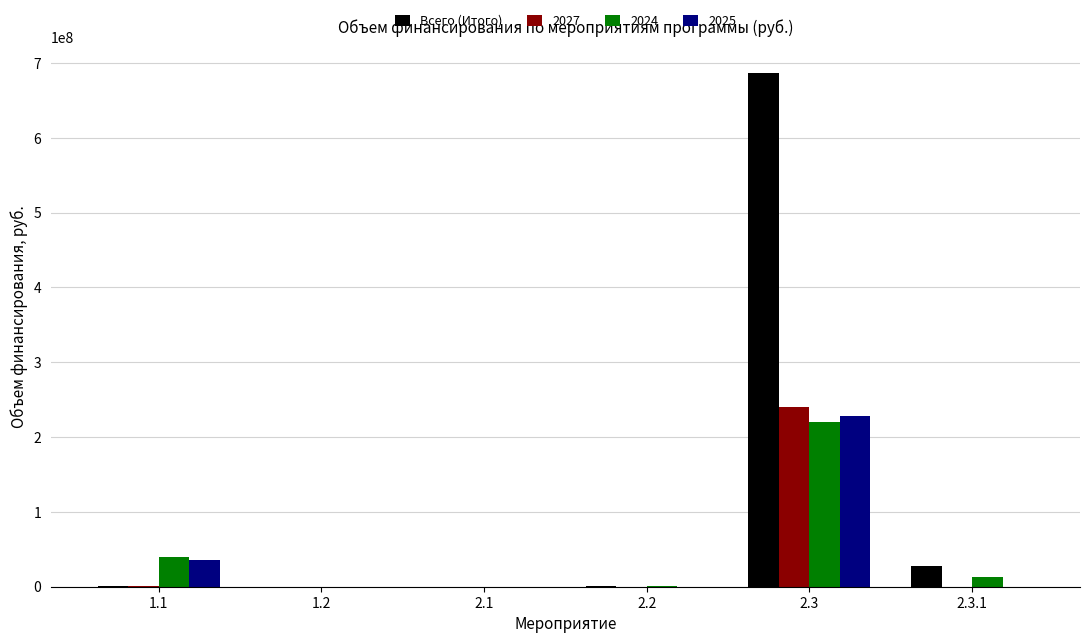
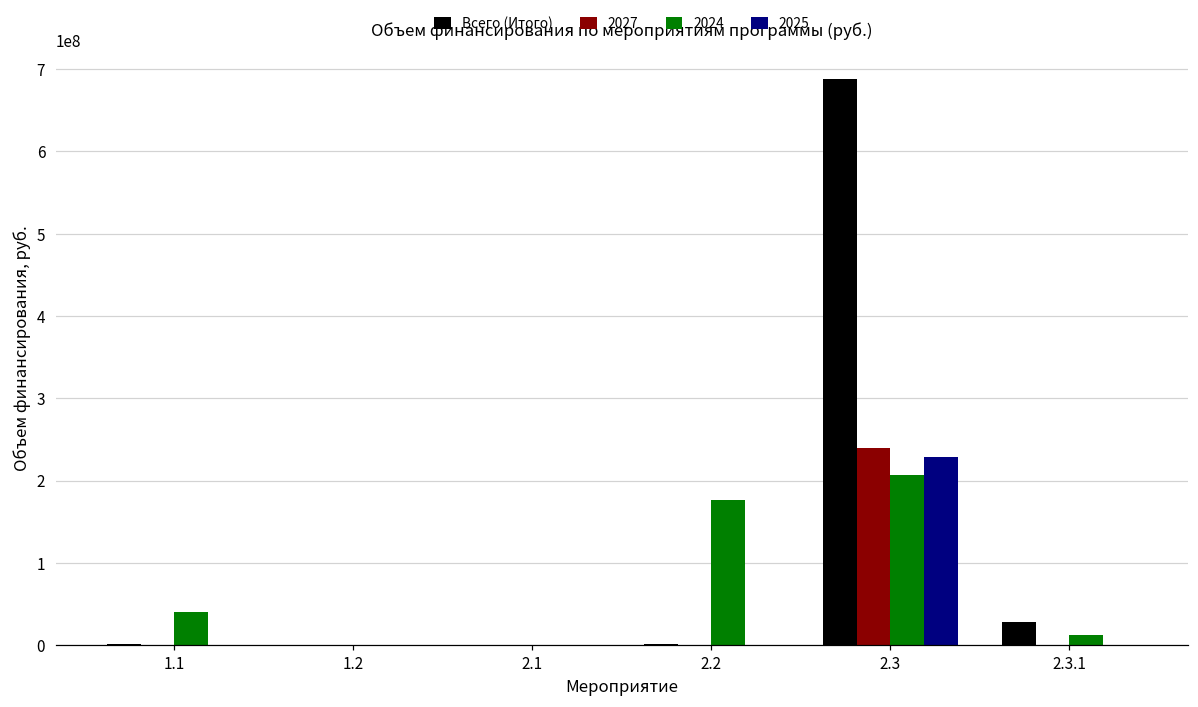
2025, 1.1: 40000000 -> 0
2024, 2.2: 0 -> 180000000
2024, 2.3: 220000000 -> 210000000
